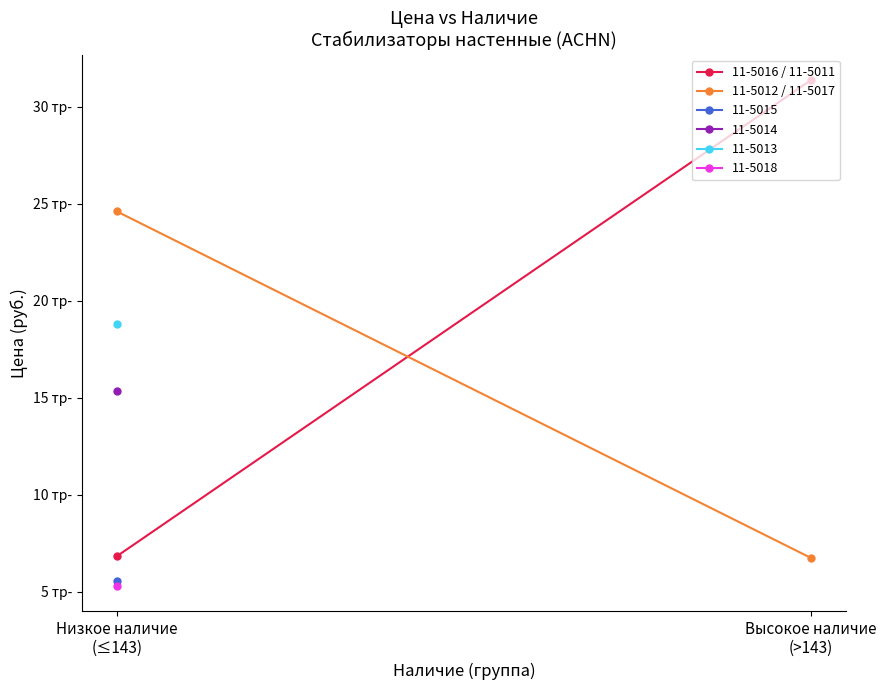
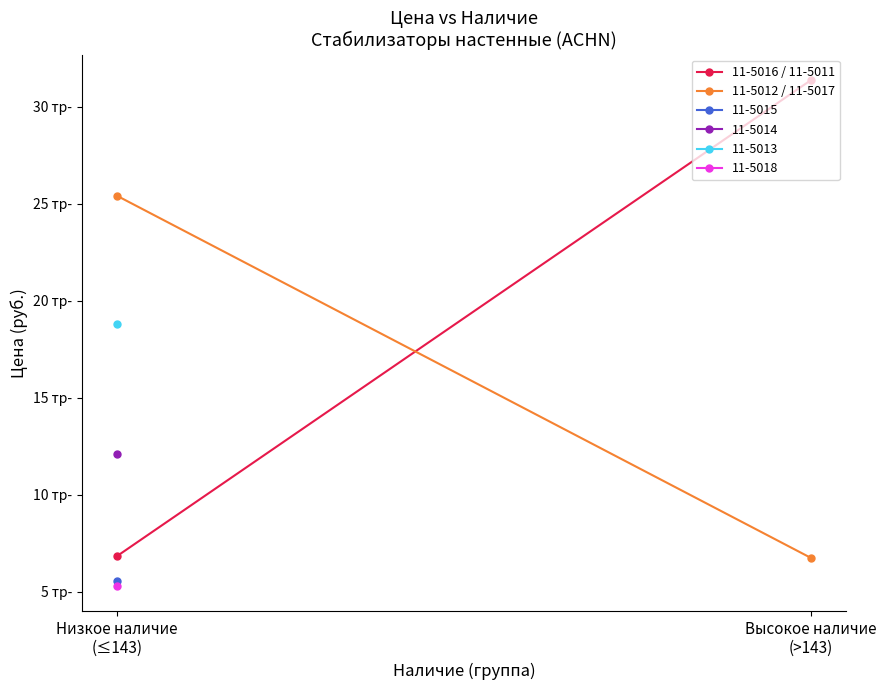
11-5012 / 11-5017, Низкое наличие (≤143): 24.6 тр- -> 25.4 тр-
11-5014, Низкое наличие (≤143): 15.4 тр- -> 12.1 тр-
